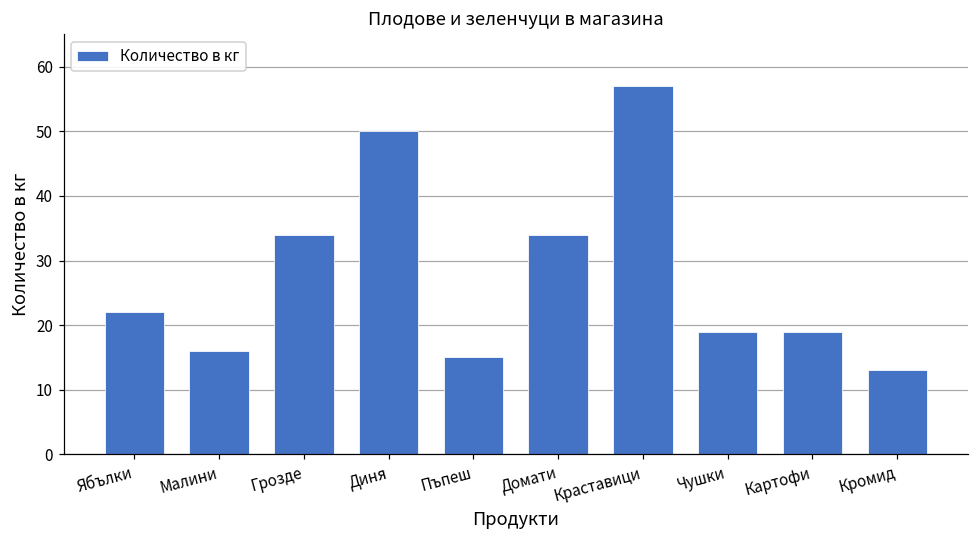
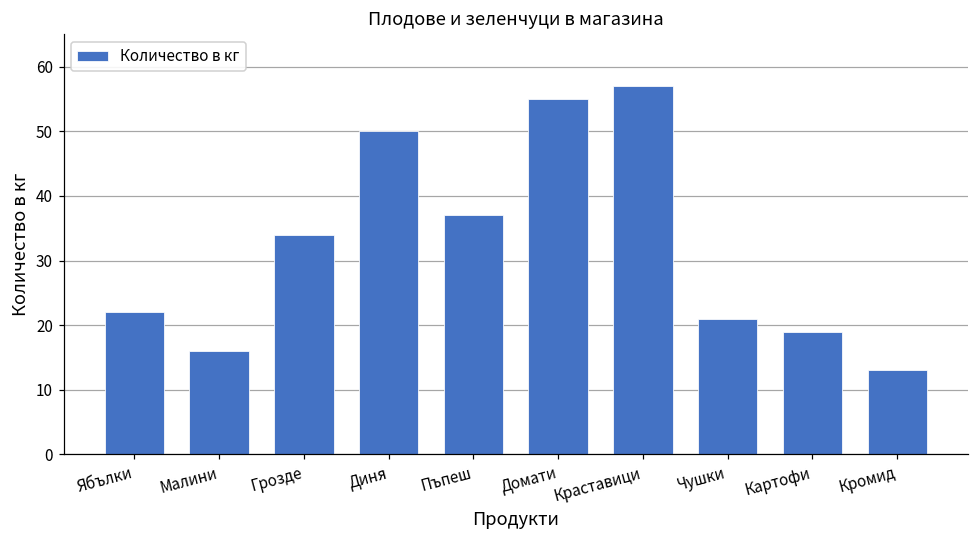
Пъпеш: 15 -> 37
Домати: 34 -> 55
Чушки: 19 -> 21
